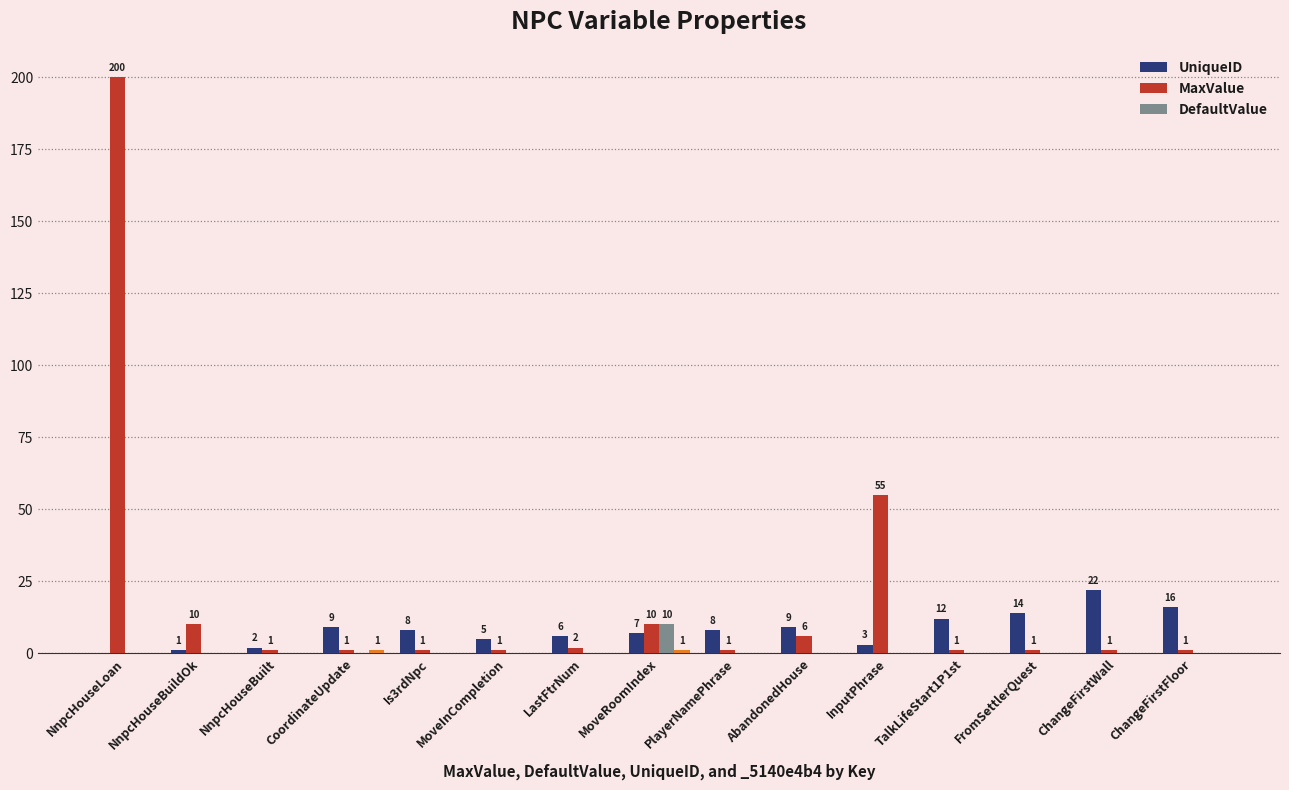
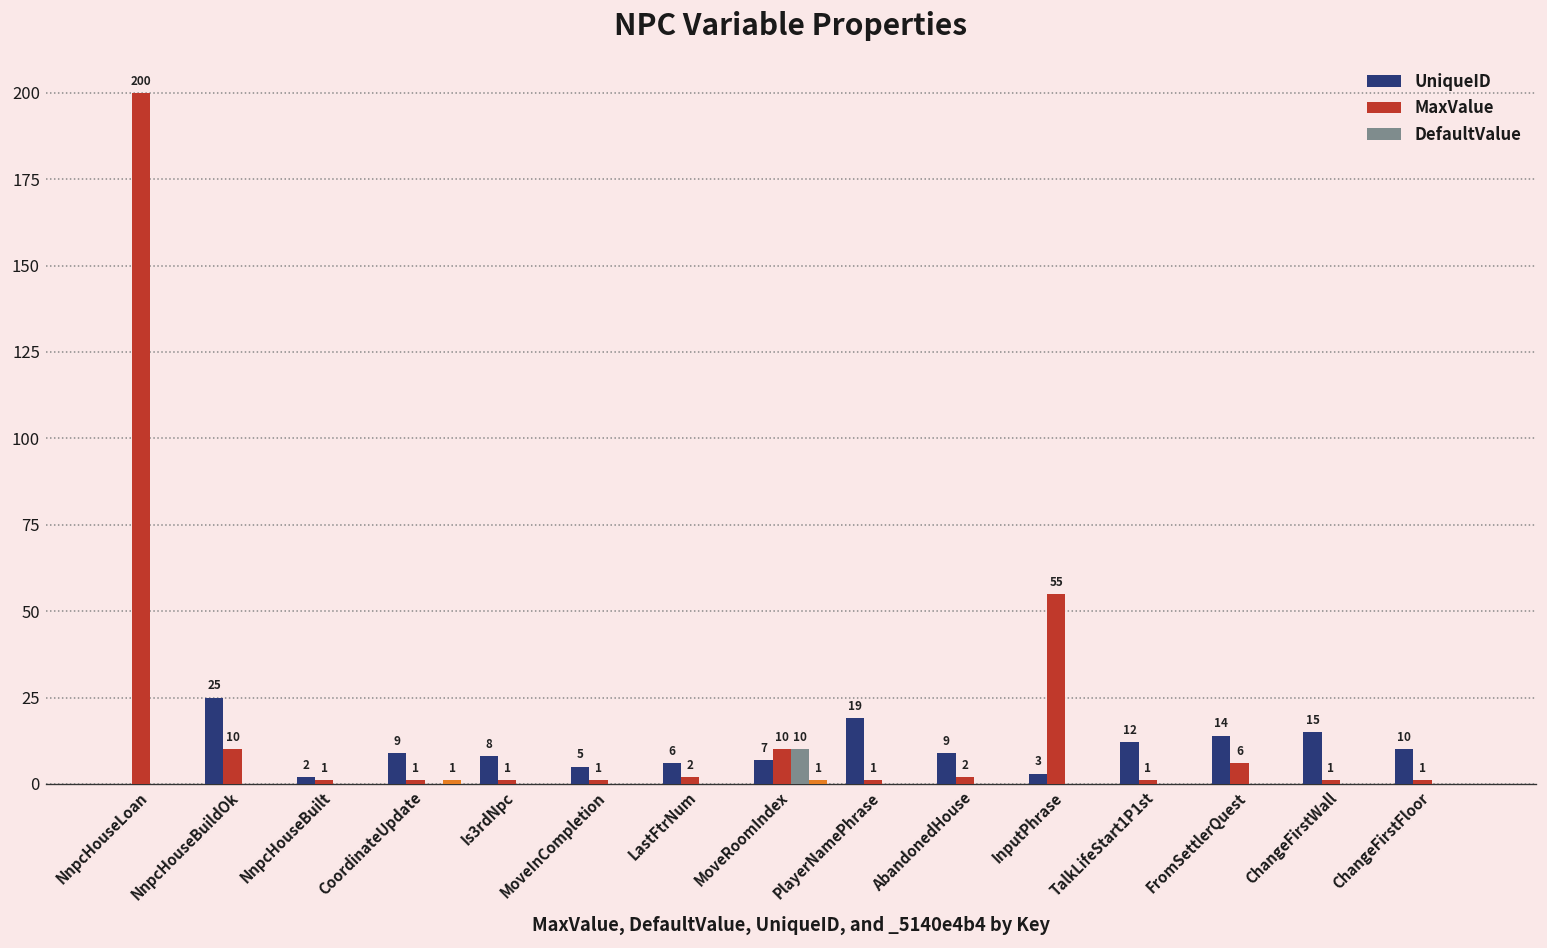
UniqueID, NnpcHouseBuildOk: 1 -> 25
UniqueID, PlayerNamePhrase: 8 -> 19
MaxValue, AbandonedHouse: 6 -> 2
MaxValue, FromSettlerQuest: 1 -> 6
UniqueID, ChangeFirstWall: 22 -> 15
UniqueID, ChangeFirstFloor: 16 -> 10
